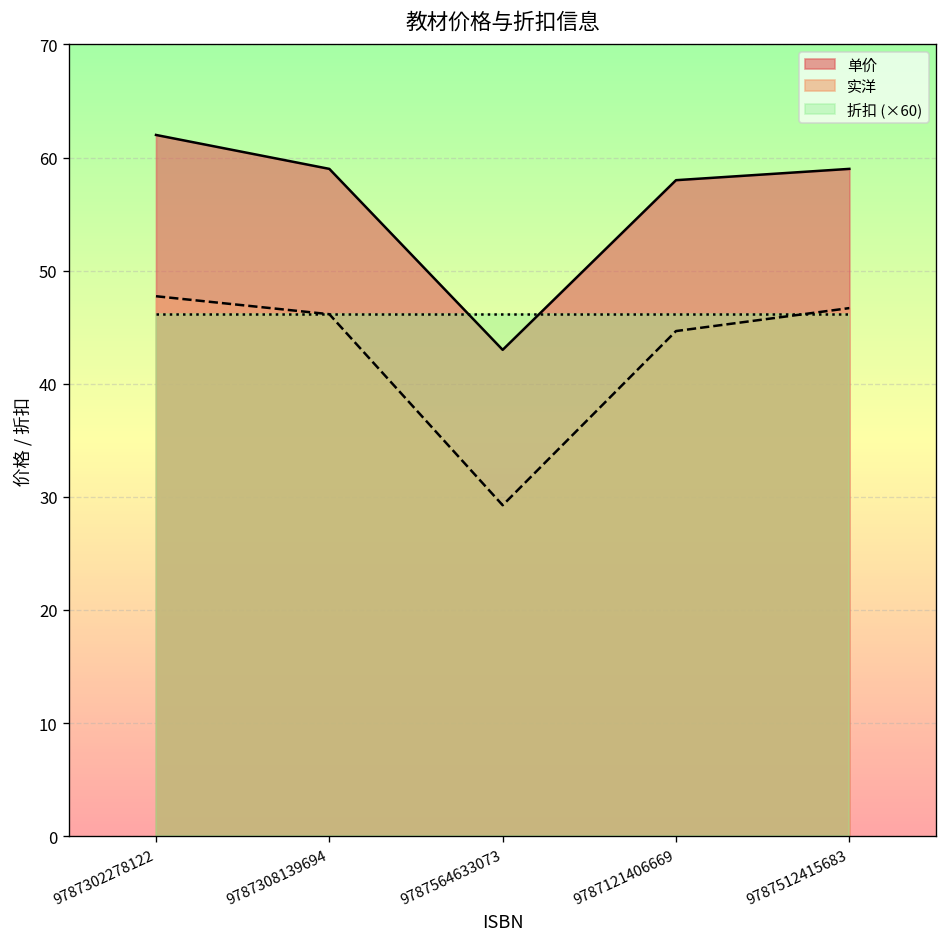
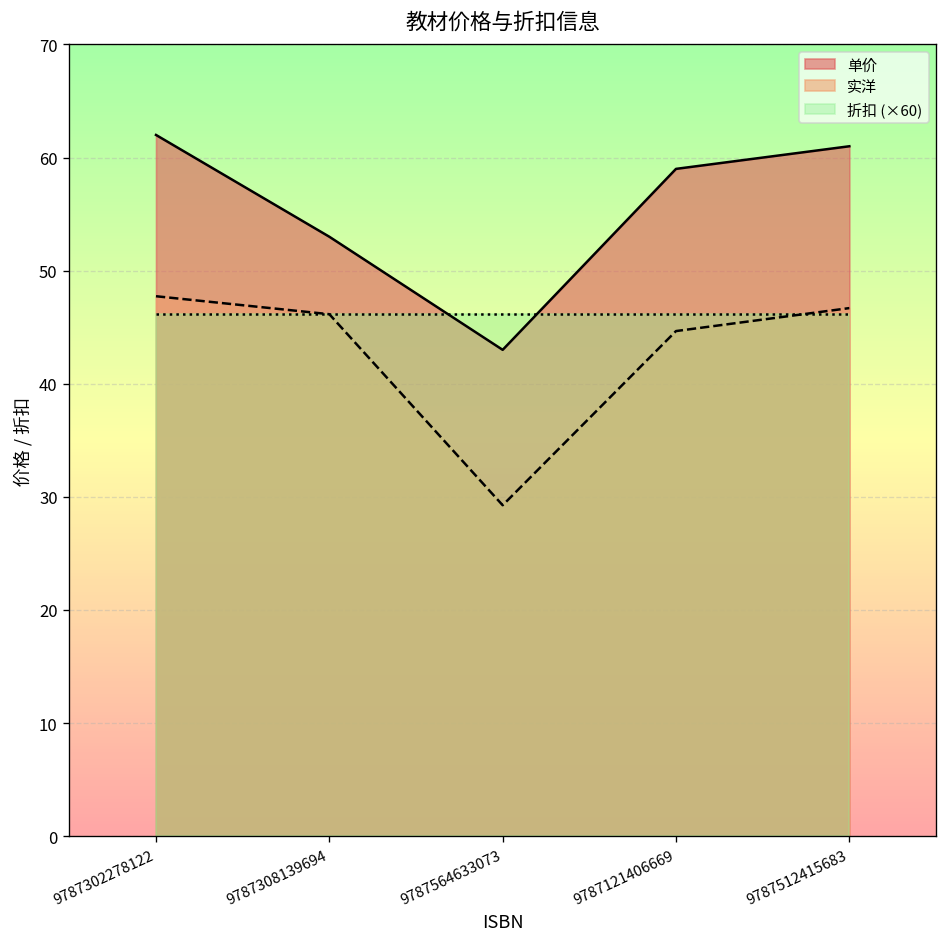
单价, 9787308139694: 59 -> 53
单价, 9787121406669: 58 -> 59
单价, 9787512415683: 59 -> 61
